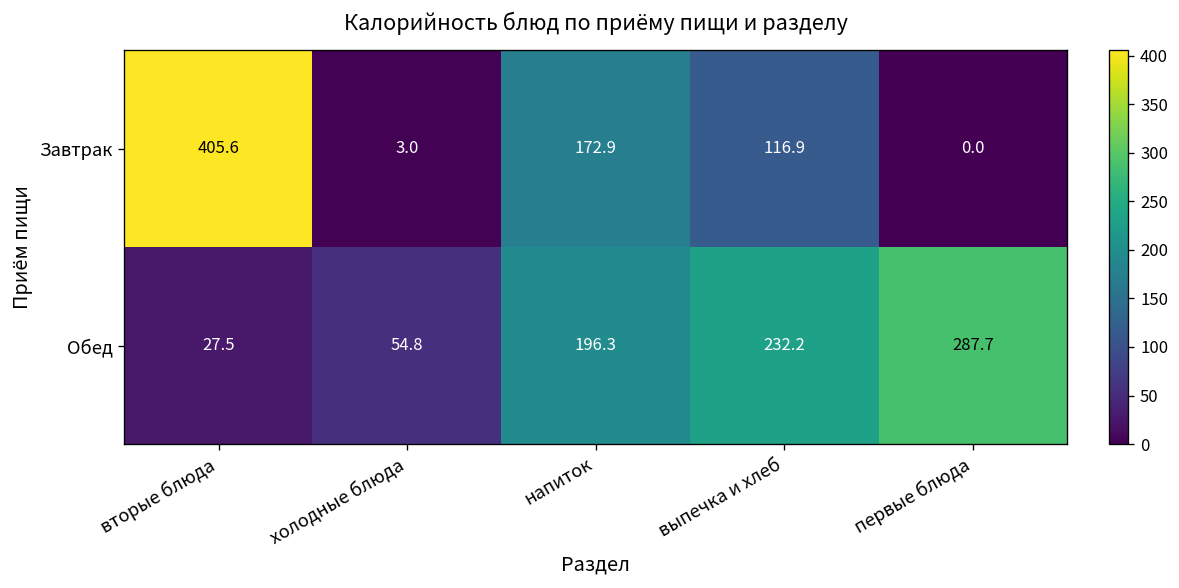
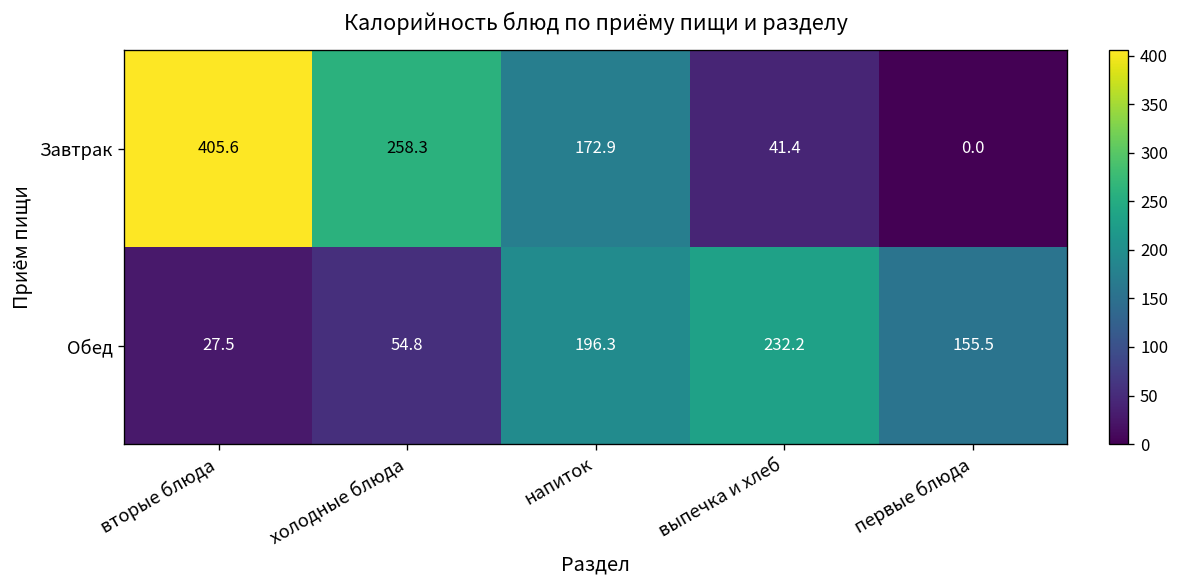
Завтрак, холодные блюда: 3.0 -> 258.3
Завтрак, выпечка и хлеб: 116.9 -> 41.4
Обед, первые блюда: 287.7 -> 155.5
